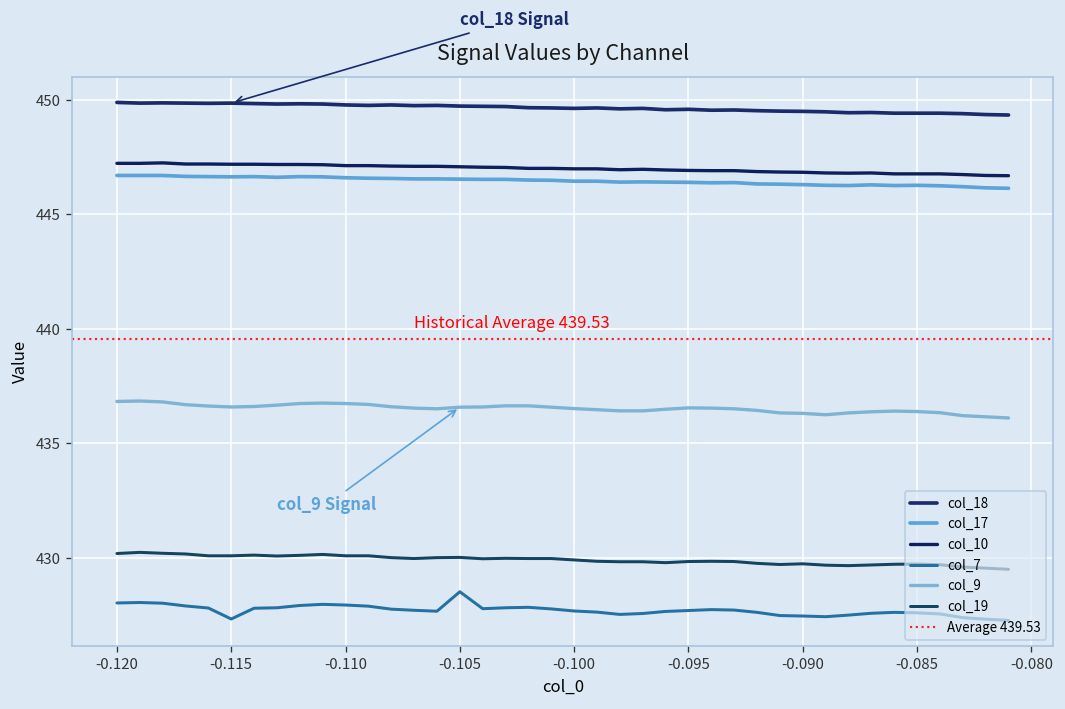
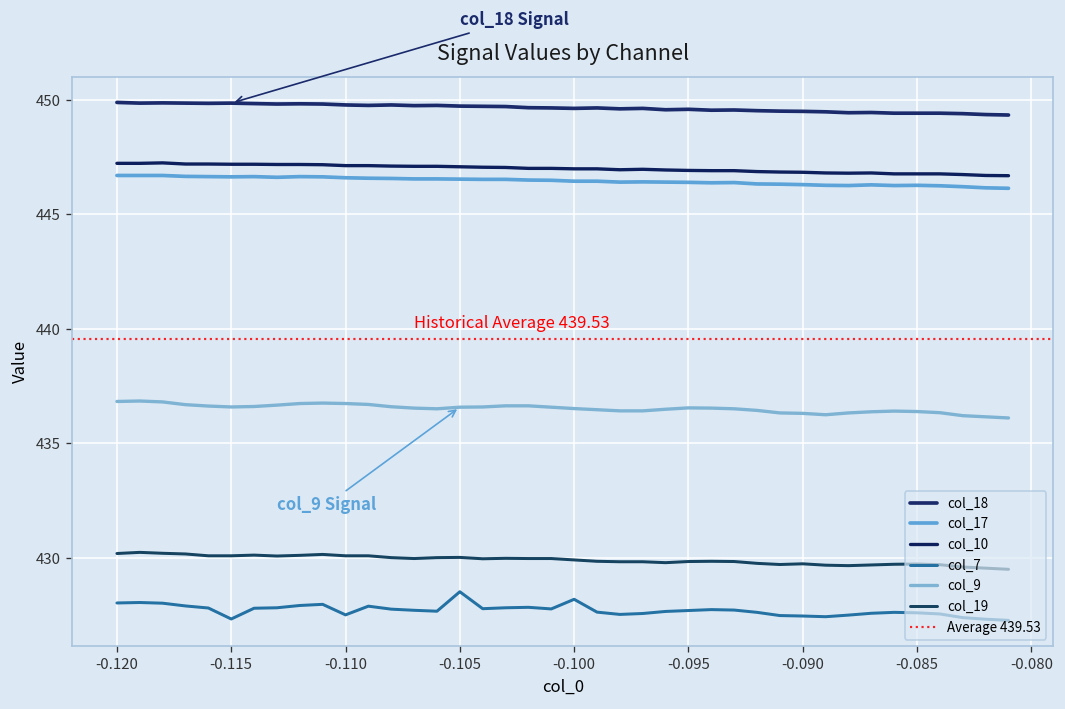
col_7, -0.110: 427.9 -> 427.5
col_7, -0.100: 427.7 -> 428.2
